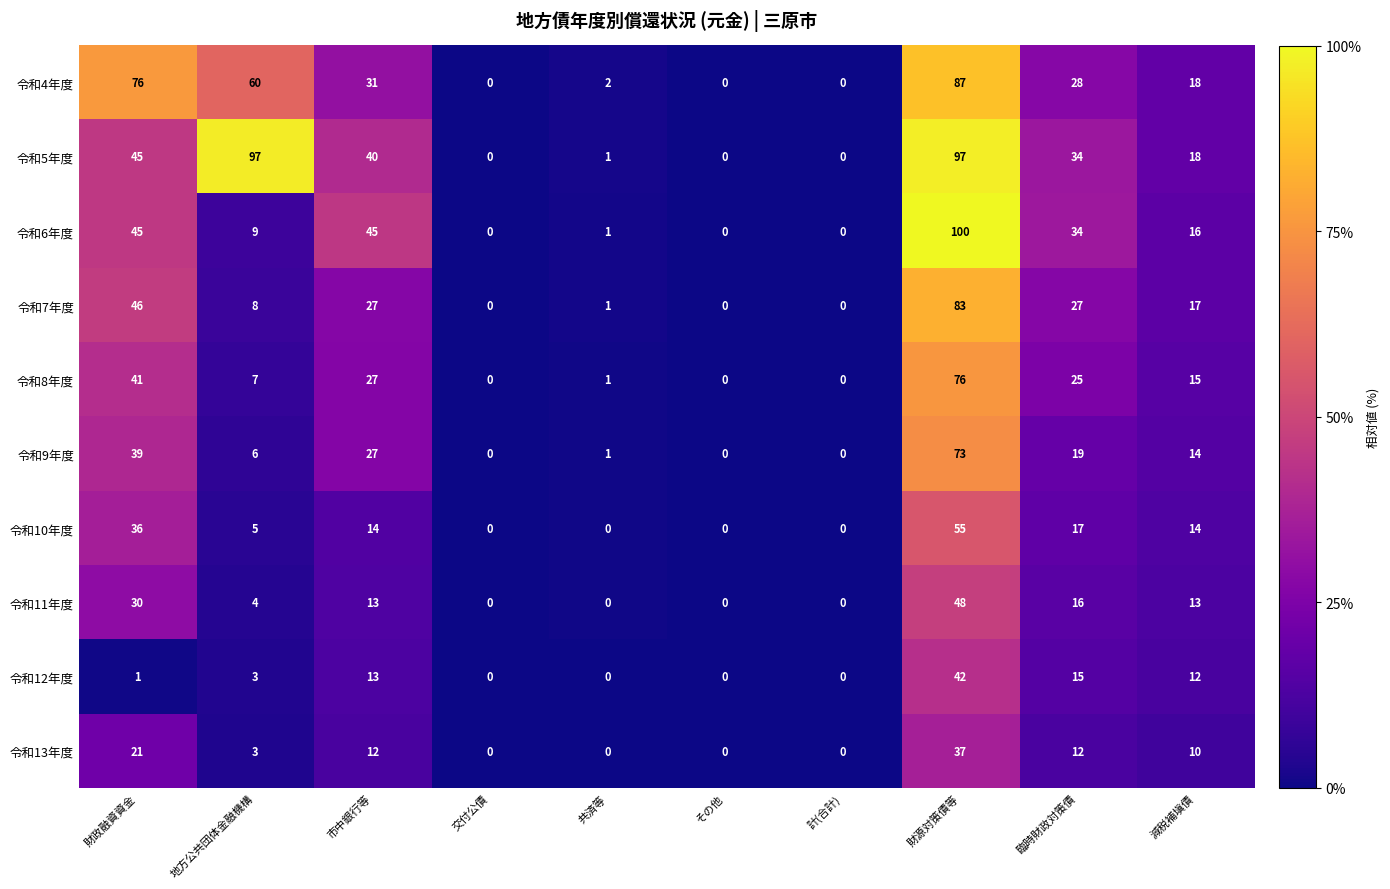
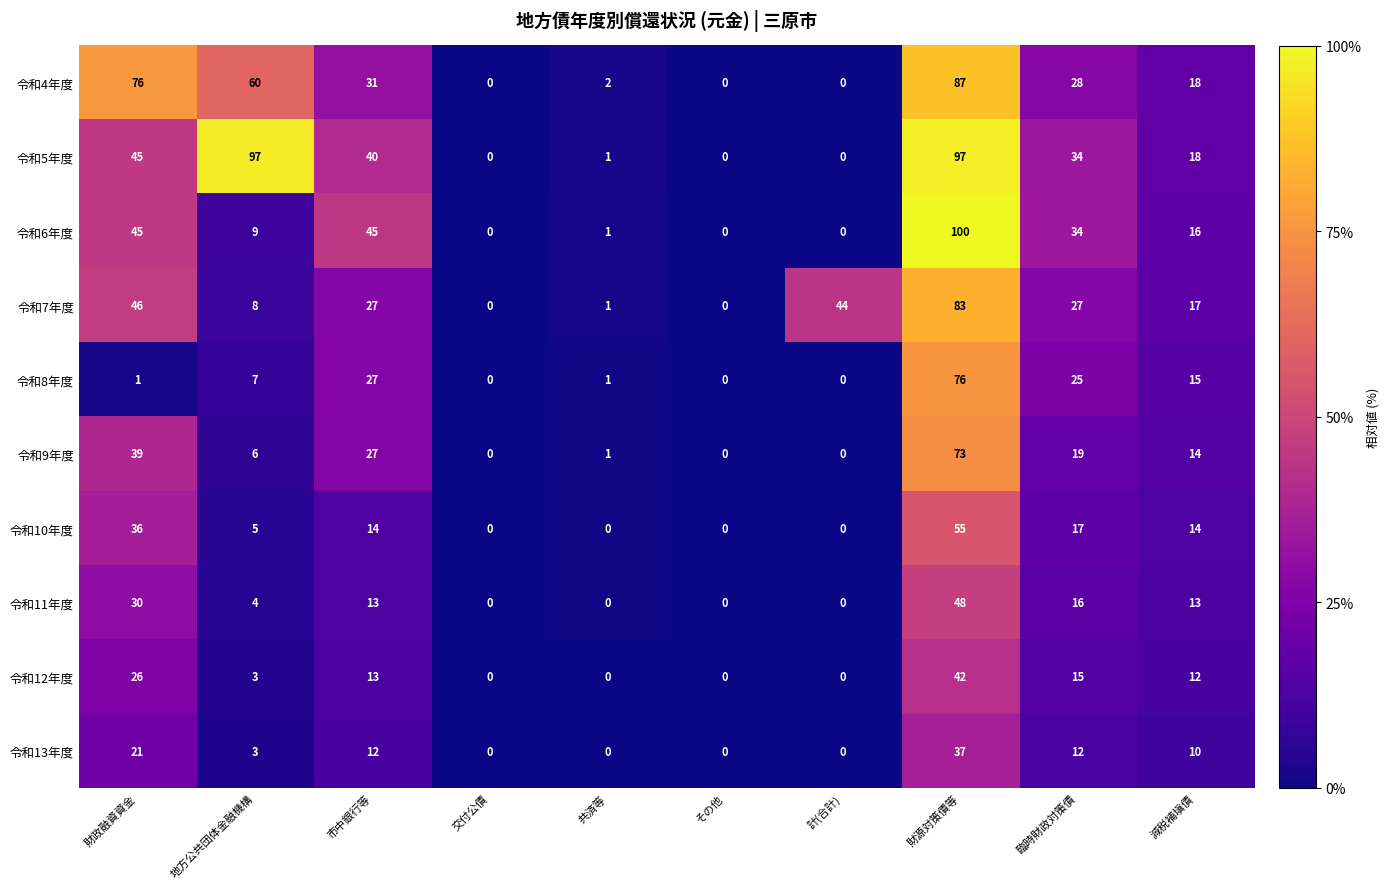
令和7年度, 計(合計): 0 -> 44
令和8年度, 財政融資資金: 41 -> 1
令和12年度, 財政融資資金: 1 -> 26
